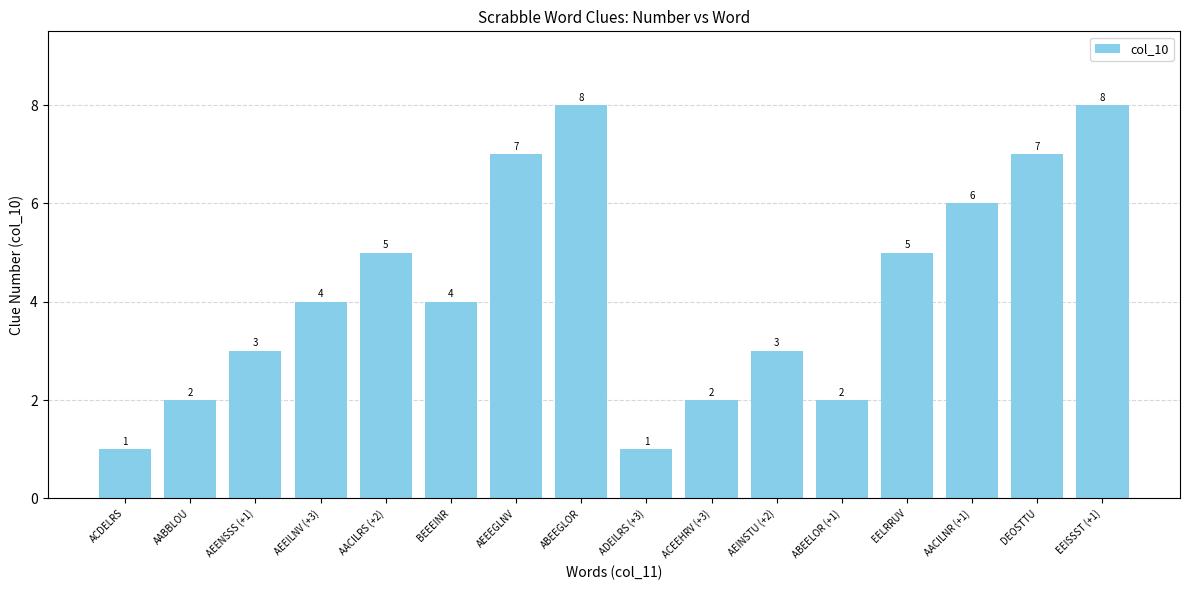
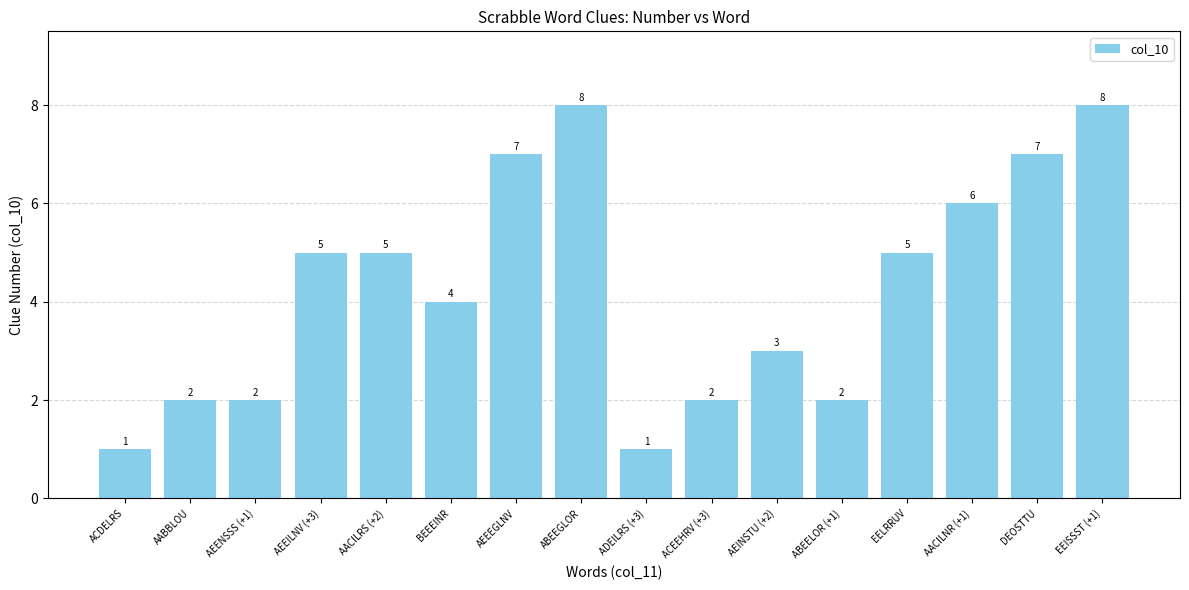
AEENSSS (+1): 3 -> 2
AEEILNV (+3): 4 -> 5
